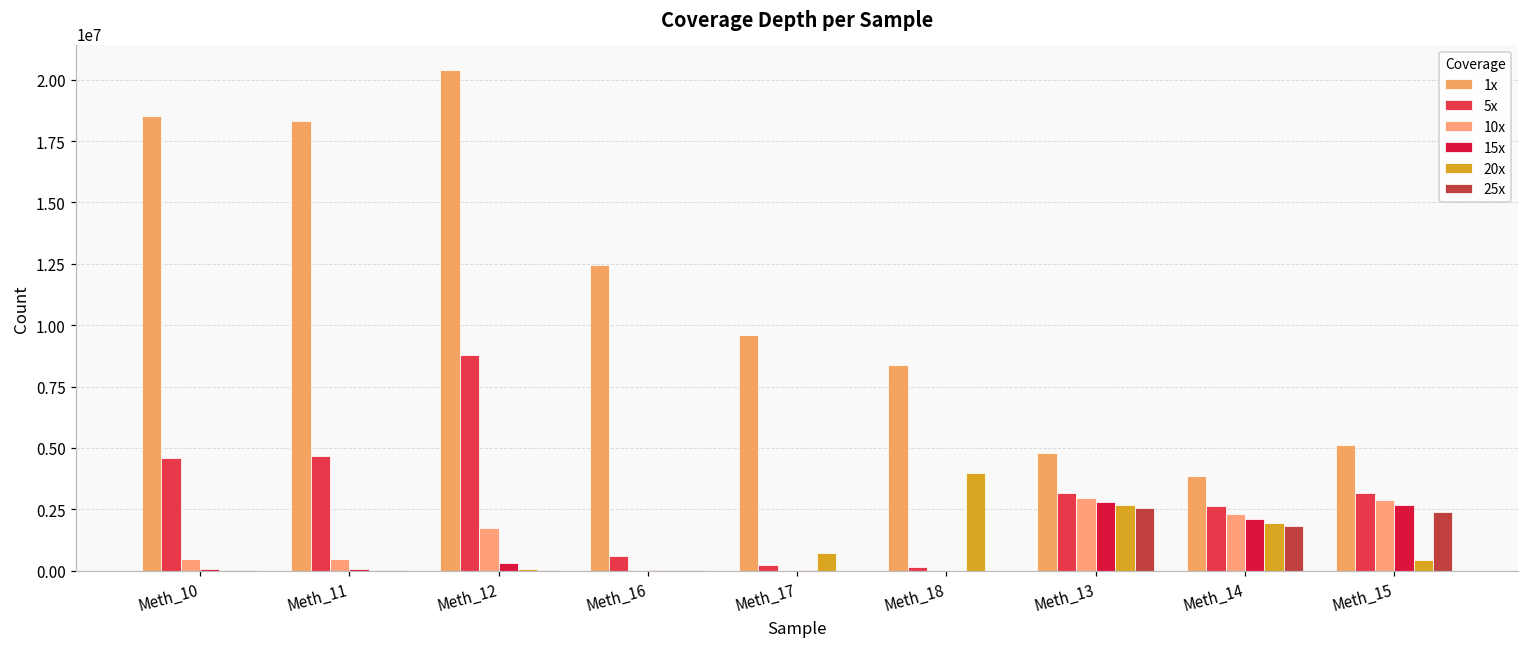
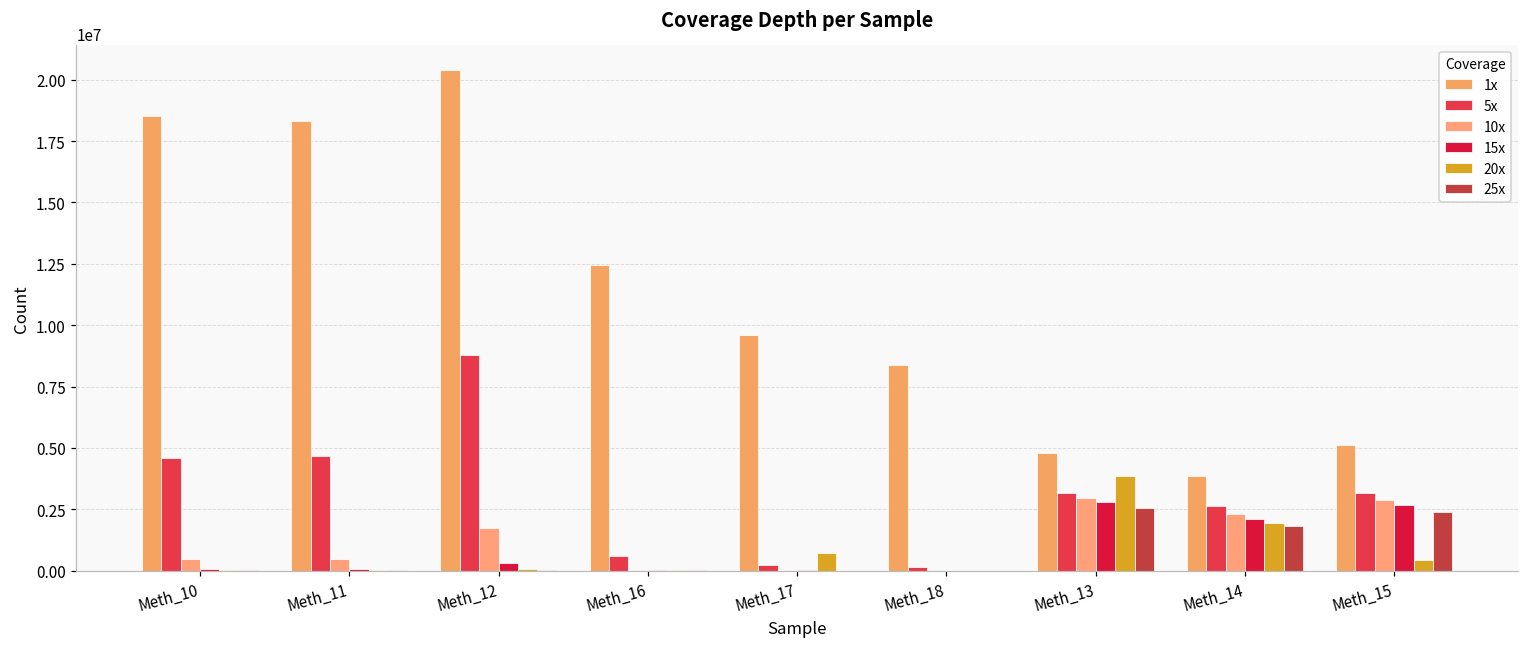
20x, Meth_18: 4000000 -> 0
20x, Meth_13: 2700000 -> 3800000
